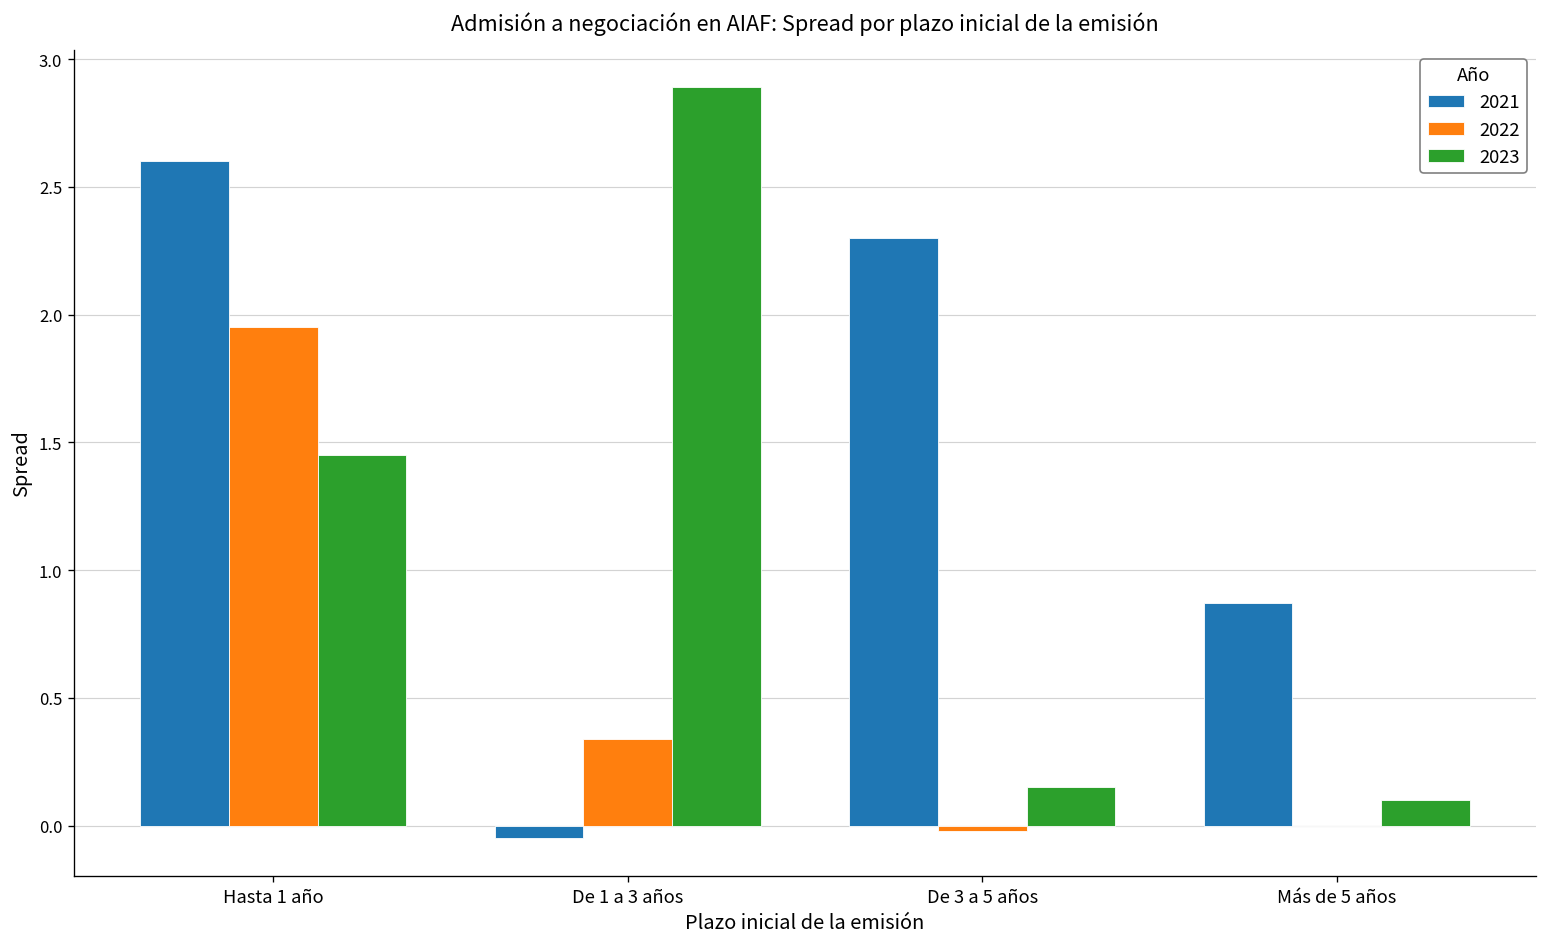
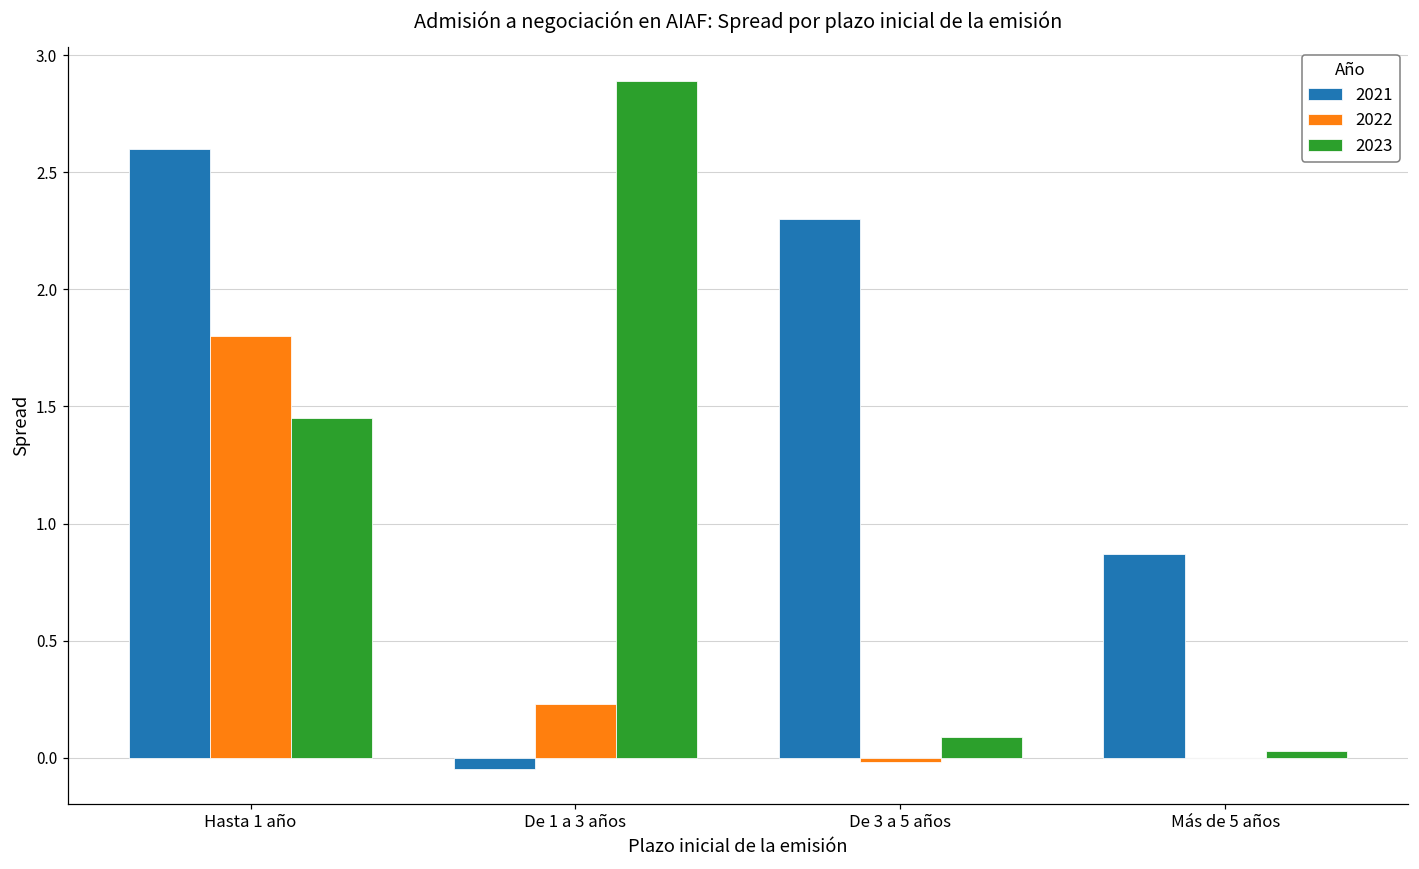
2022, Hasta 1 año: 1.95 -> 1.80
2022, De 1 a 3 años: 0.34 -> 0.23
2023, De 3 a 5 años: 0.15 -> 0.09
2023, Más de 5 años: 0.10 -> 0.03
